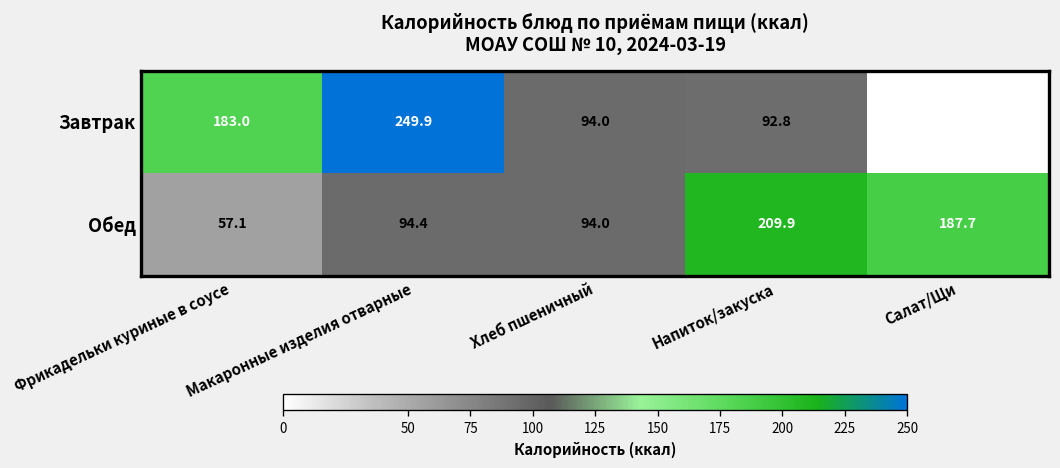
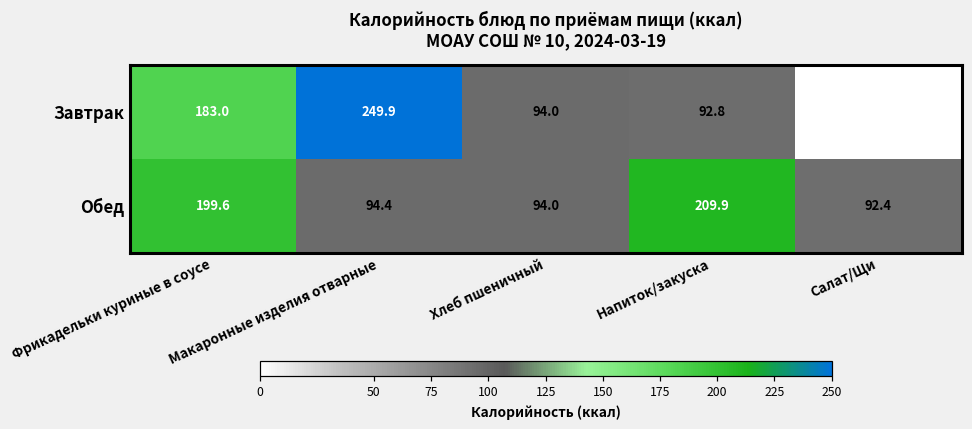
Обед, Фрикадельки куриные в соусе: 57.1 -> 199.6
Обед, Салат/Щи: 187.7 -> 92.4
